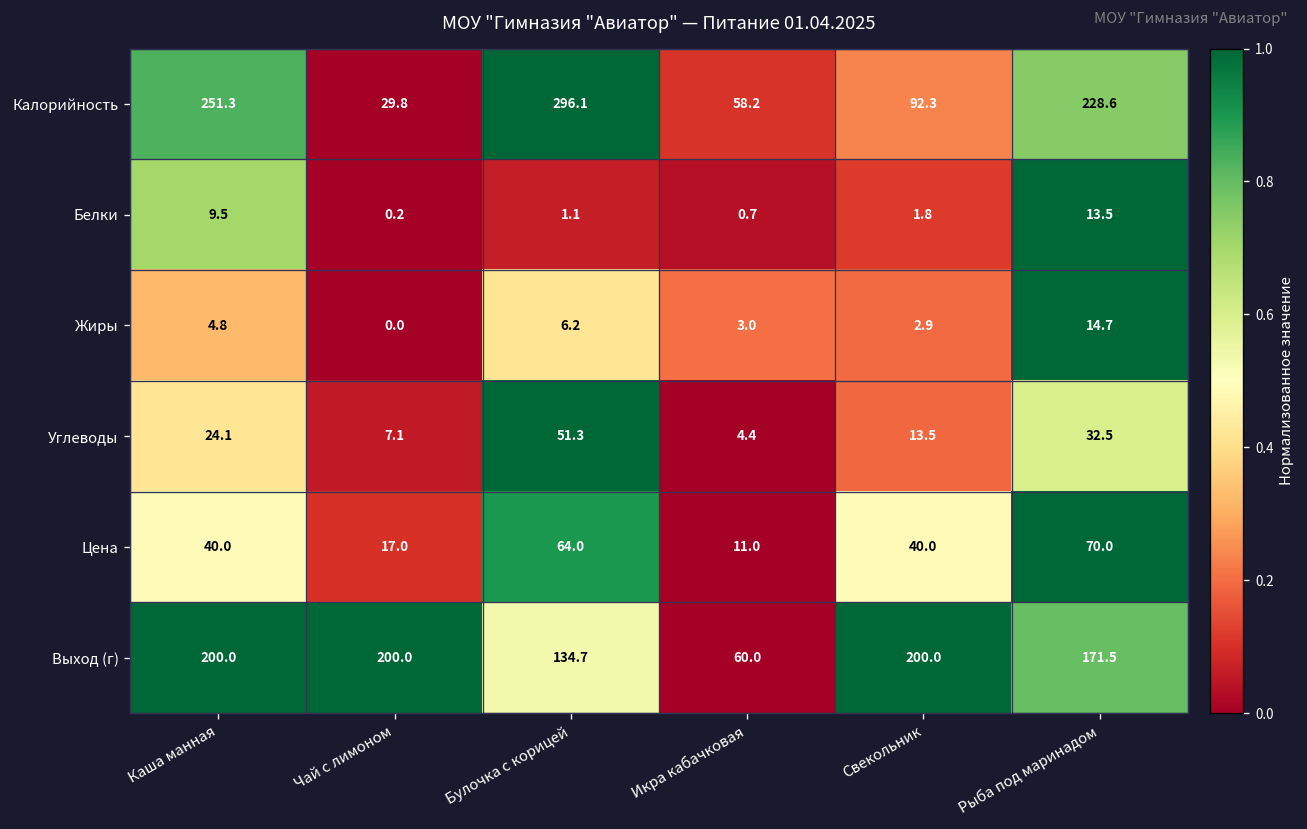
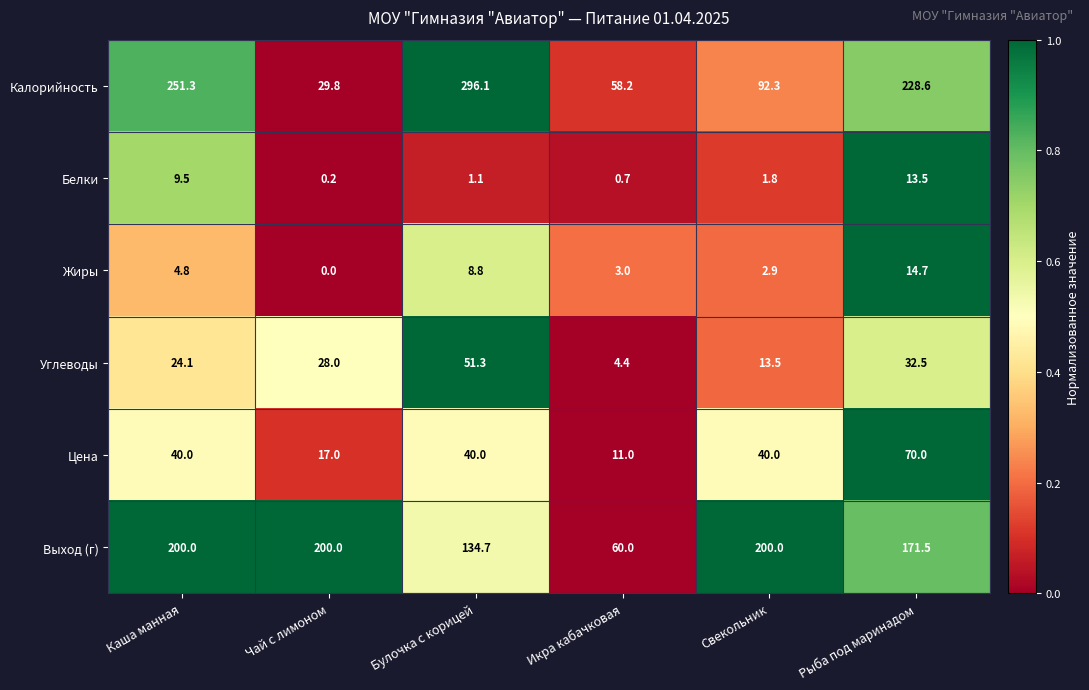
Жиры, Булочка с корицей: 6.2 -> 8.8
Углеводы, Чай с лимоном: 7.1 -> 28.0
Цена, Булочка с корицей: 64.0 -> 40.0
